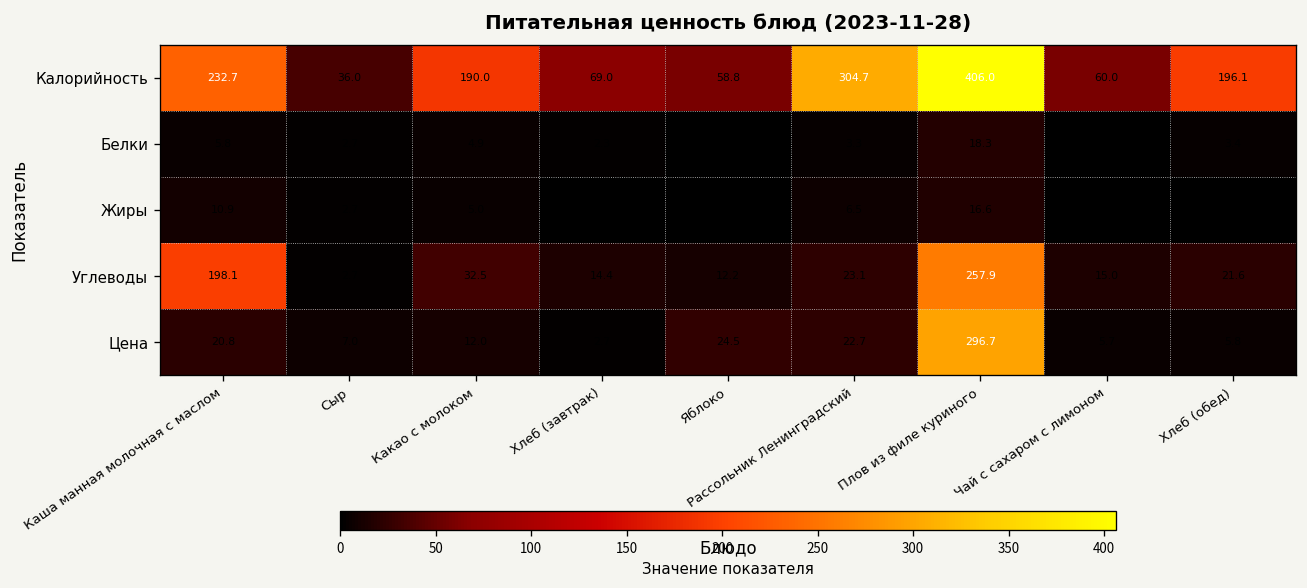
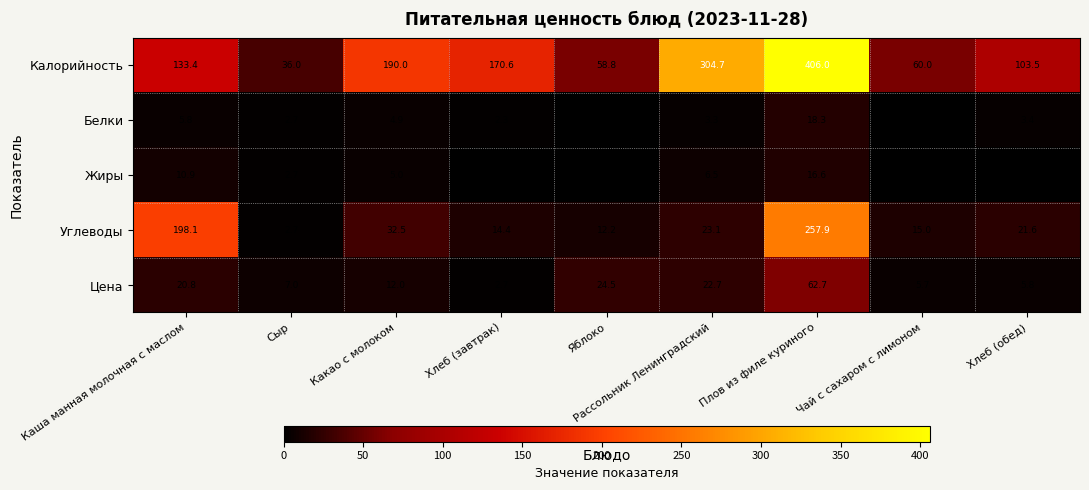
Калорийность, Каша манная молочная с маслом: 232.7 -> 133.4
Калорийность, Хлеб (завтрак): 69.0 -> 170.6
Калорийность, Хлеб (обед): 196.1 -> 103.5
Цена, Плов из филе куриного: 296.7 -> 62.7
